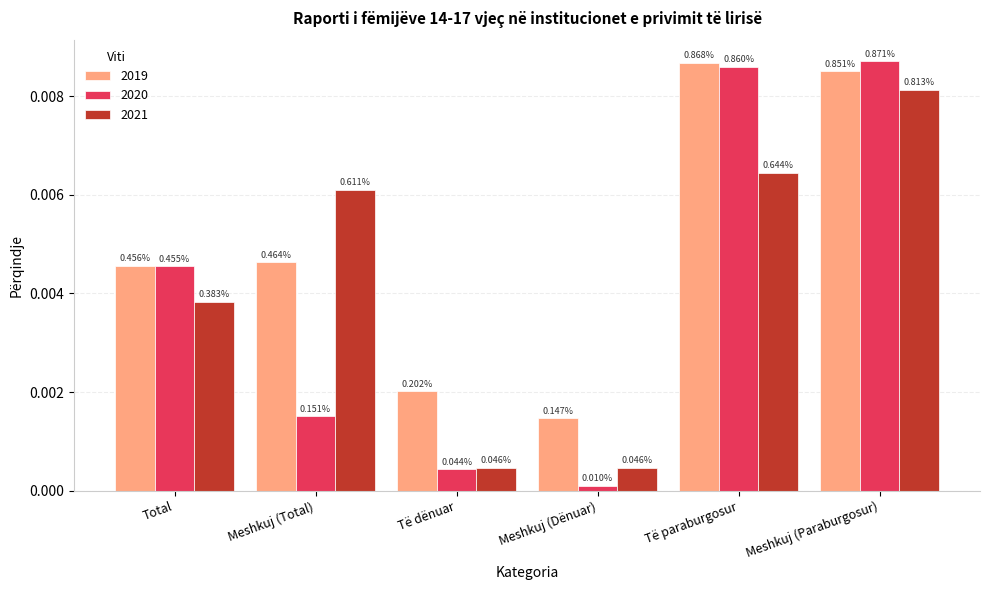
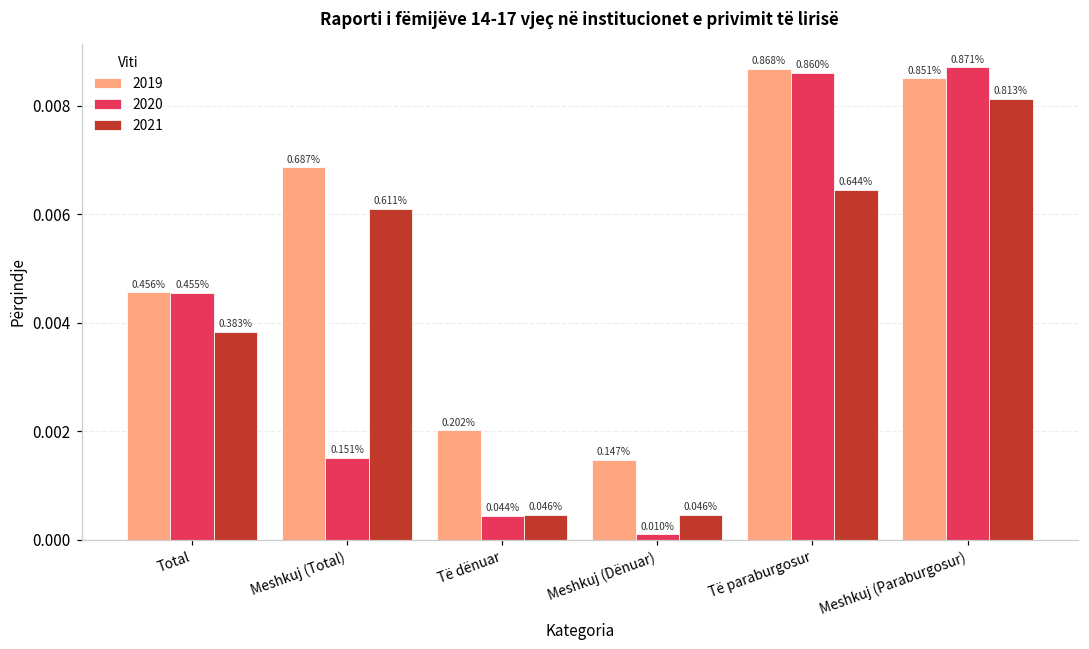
2019, Meshkuj (Total): 0.464% -> 0.687%
